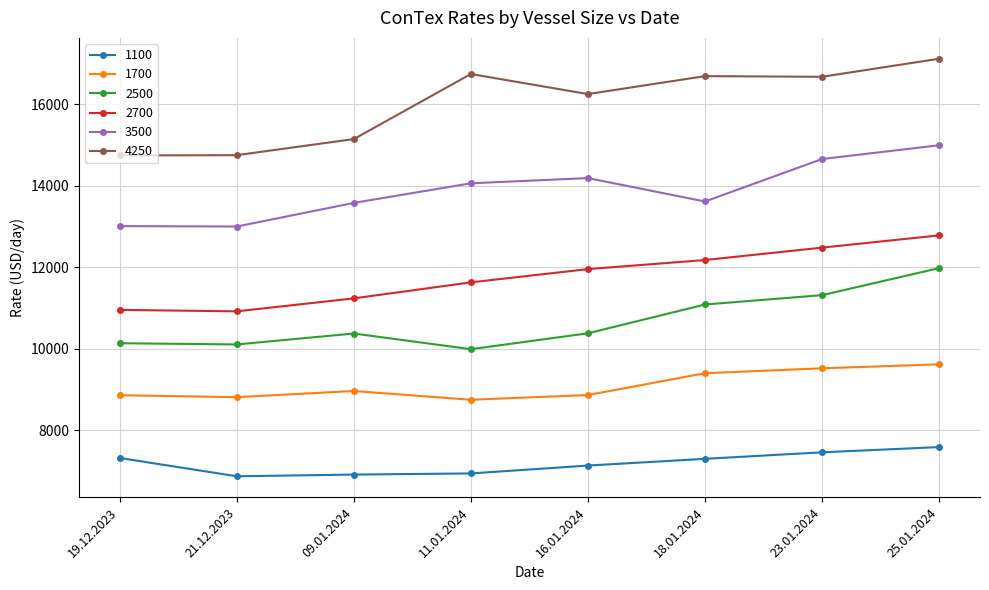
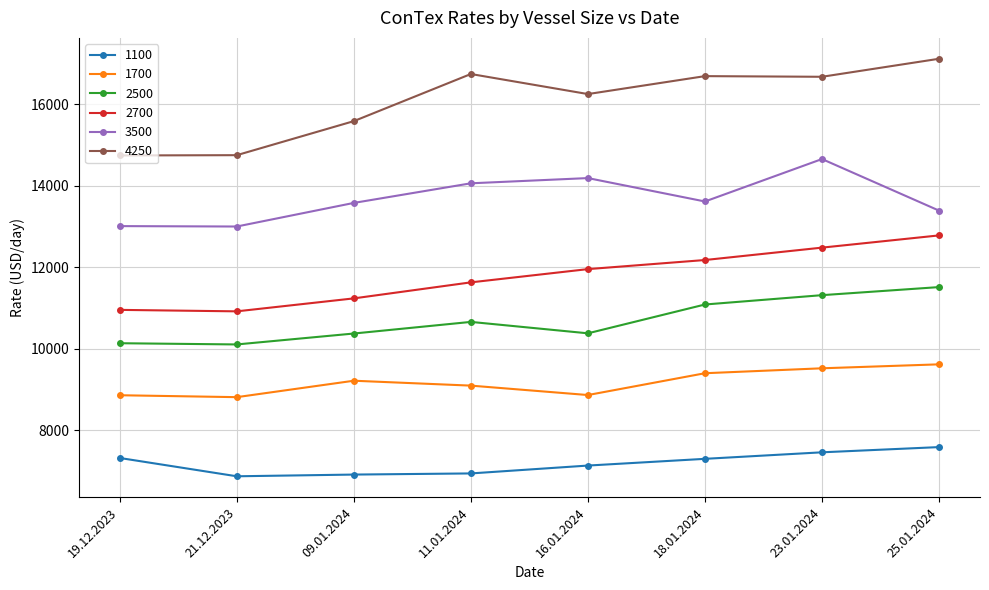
1700, 09.01.2024: 9000 -> 9200
4250, 09.01.2024: 15100 -> 15600
1700, 11.01.2024: 8700 -> 9100
2500, 11.01.2024: 10000 -> 10700
2500, 25.01.2024: 12000 -> 11500
3500, 25.01.2024: 15000 -> 13400
